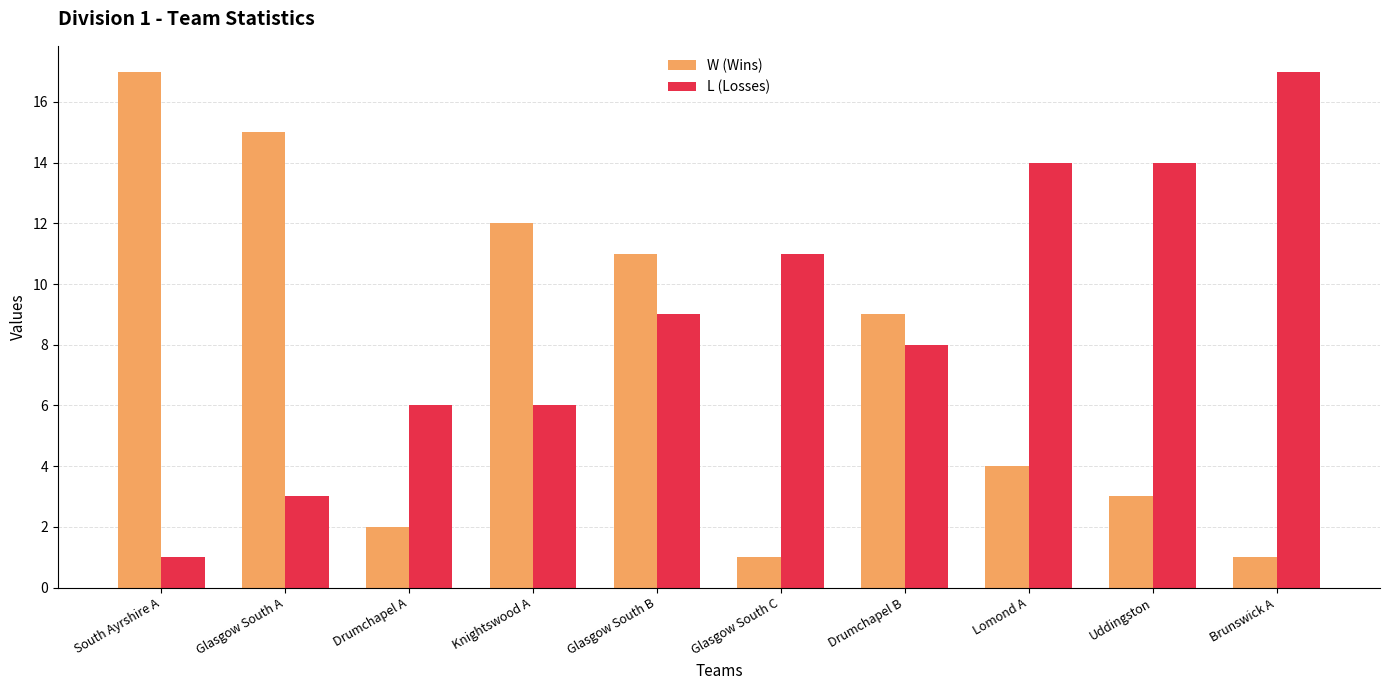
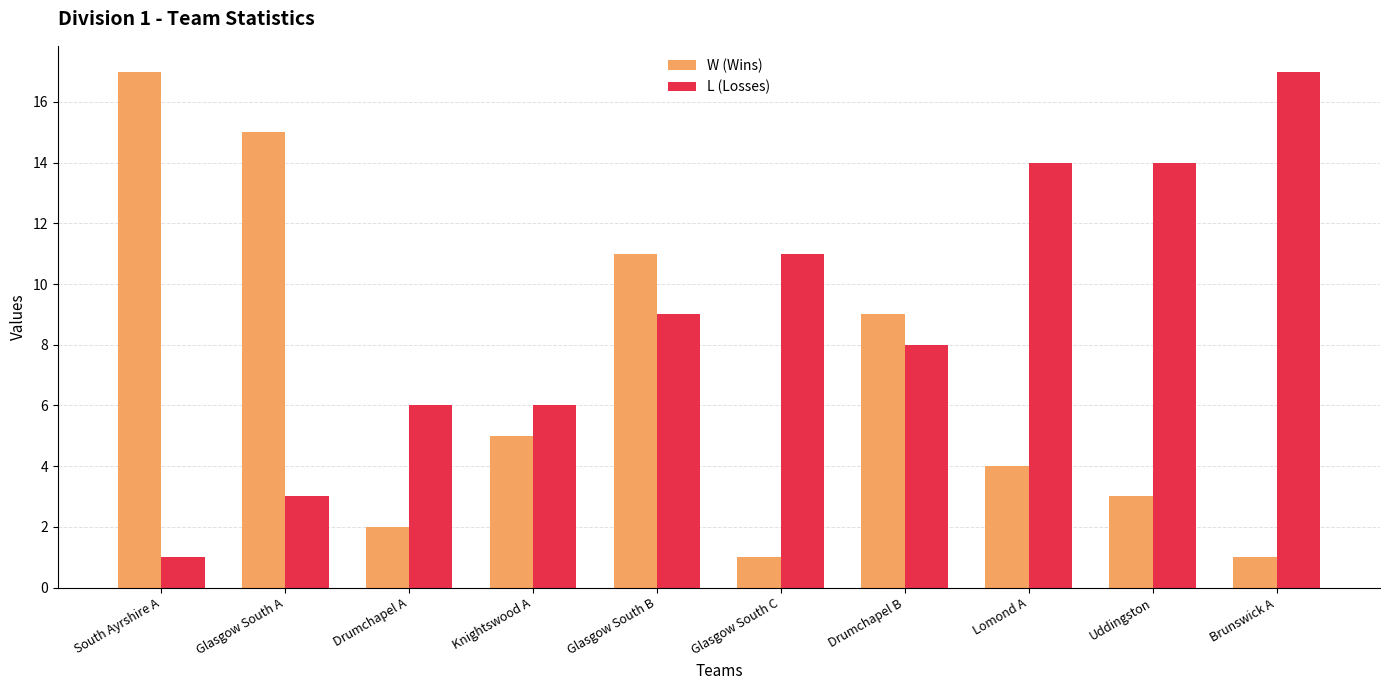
W (Wins), Knightswood A: 12 -> 5
